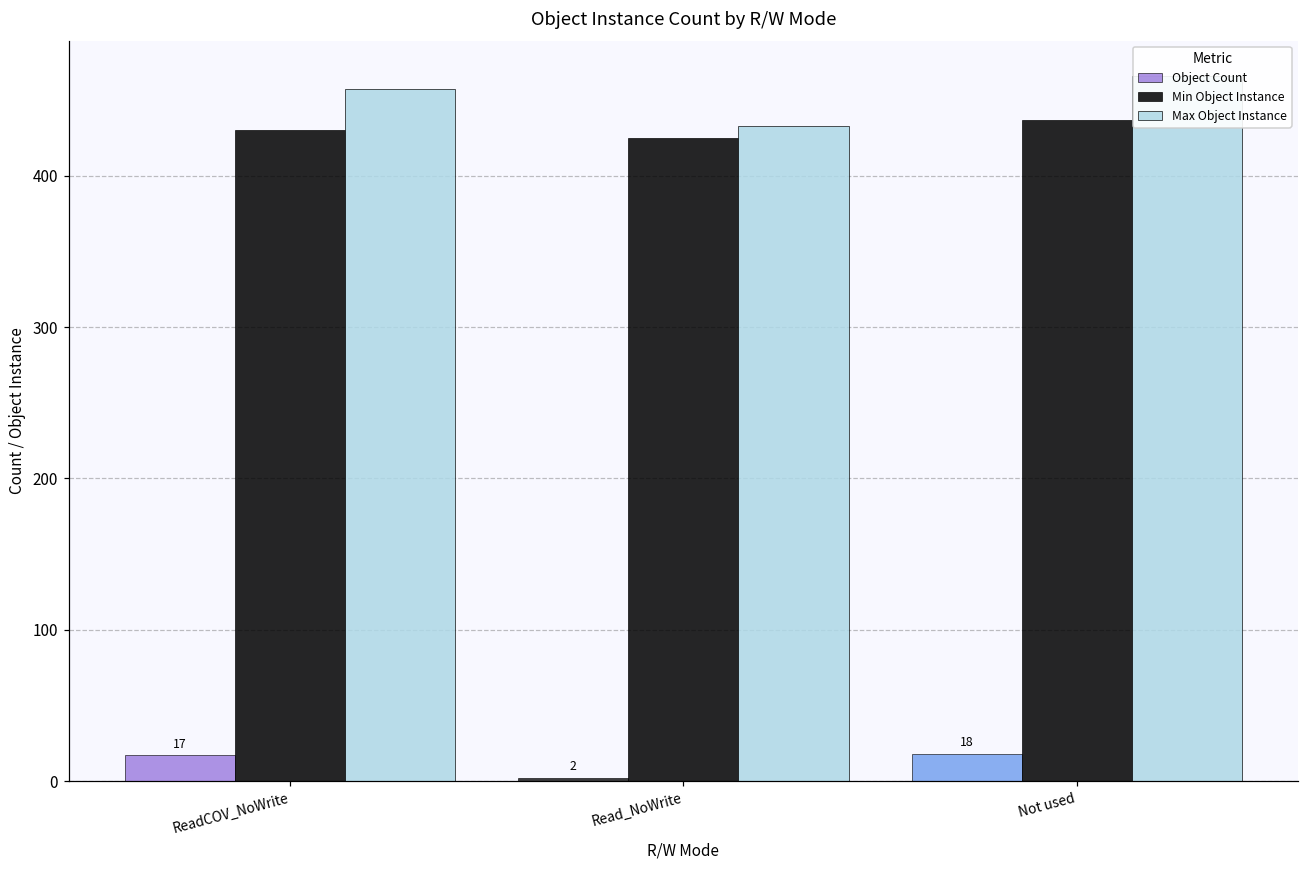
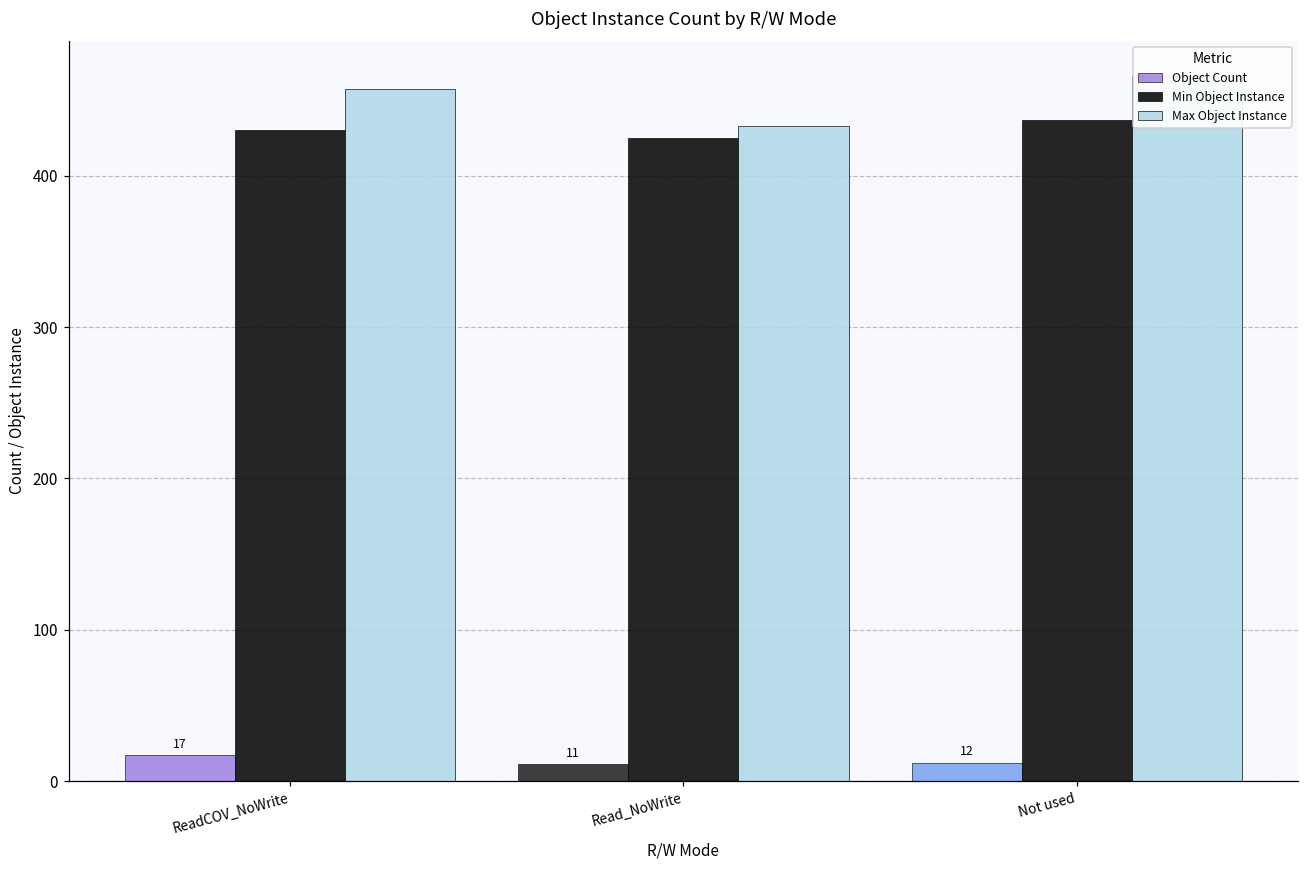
Object Count, Read_NoWrite: 2 -> 11
Object Count, Not used: 18 -> 12
